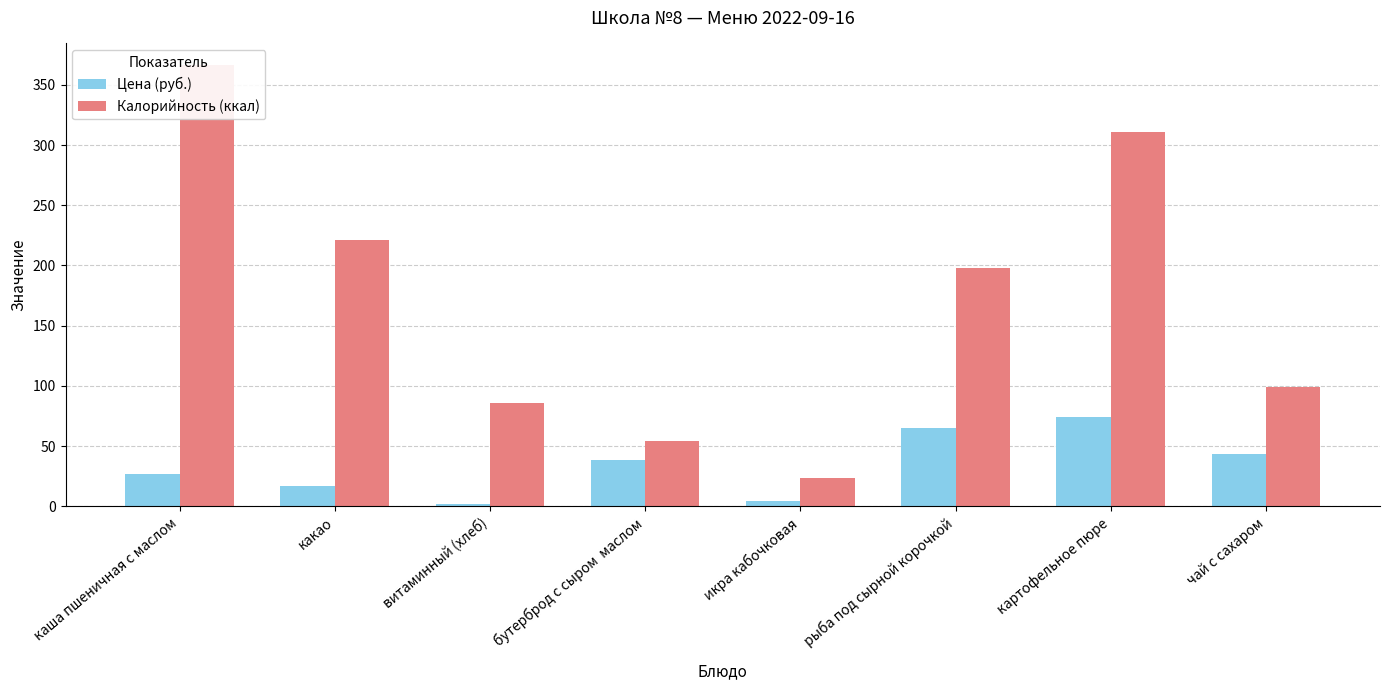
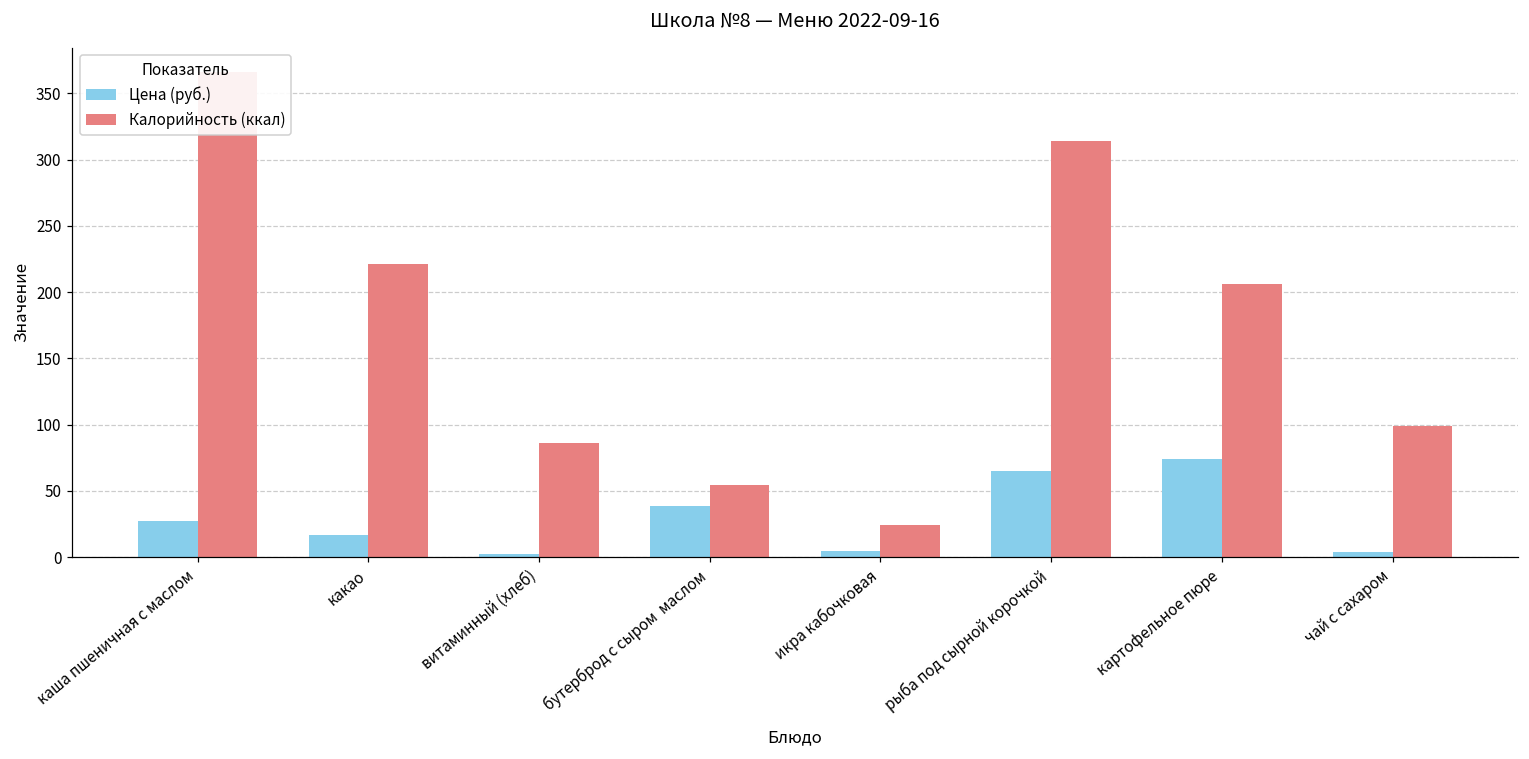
Калорийность (ккал), рыба под сырной корочкой: 198 -> 314
Калорийность (ккал), картофельное пюре: 311 -> 206
Цена (руб.), чай с сахаром: 43 -> 4
